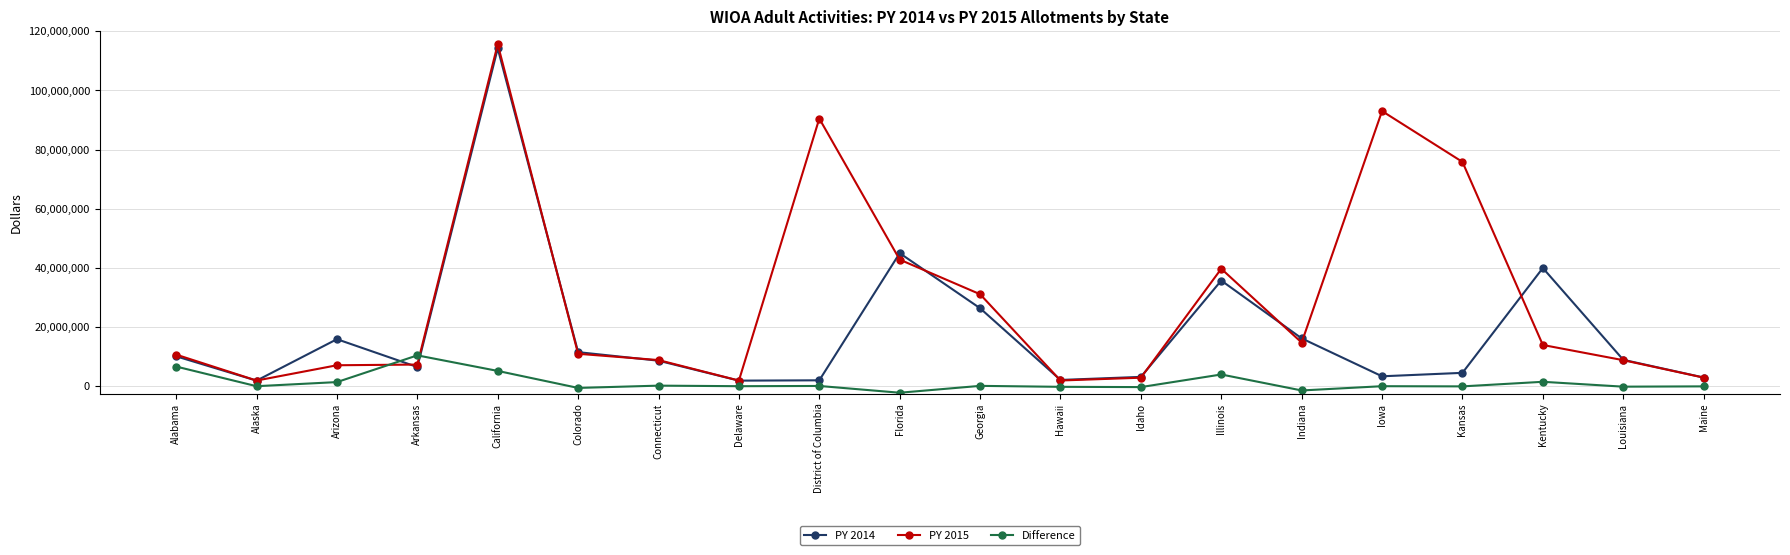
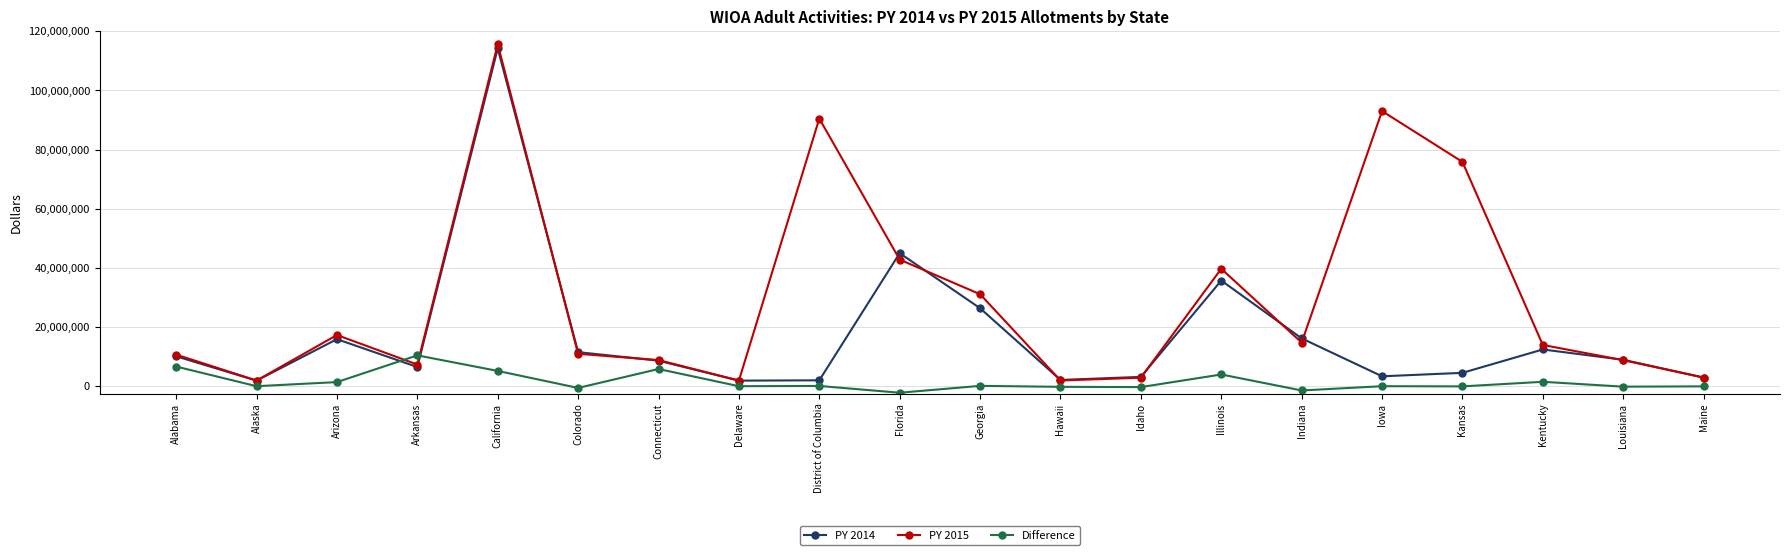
PY 2015, Arizona: 7,000,000 -> 17,000,000
Difference, Connecticut: 0 -> 6,000,000
PY 2014, Kentucky: 40,000,000 -> 12,000,000
